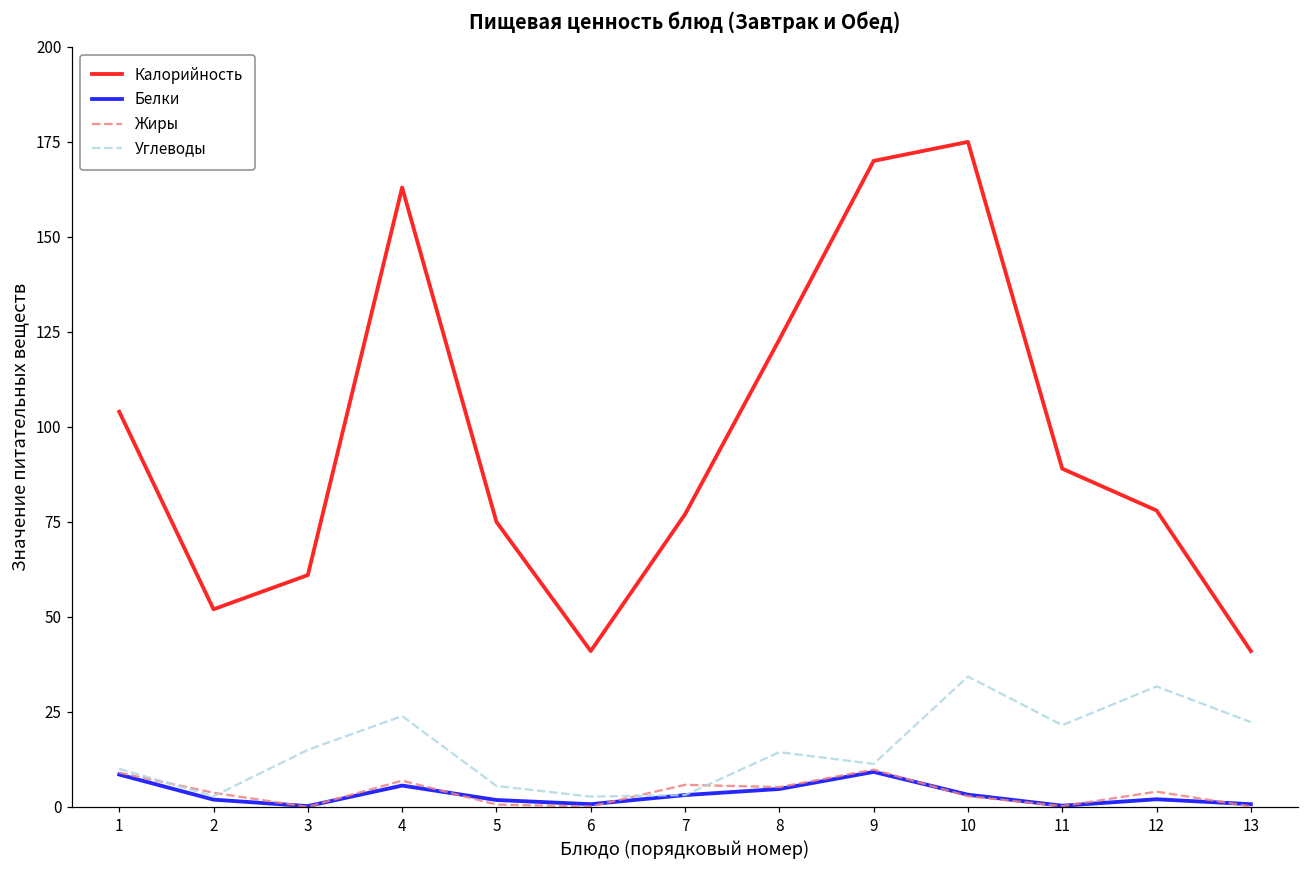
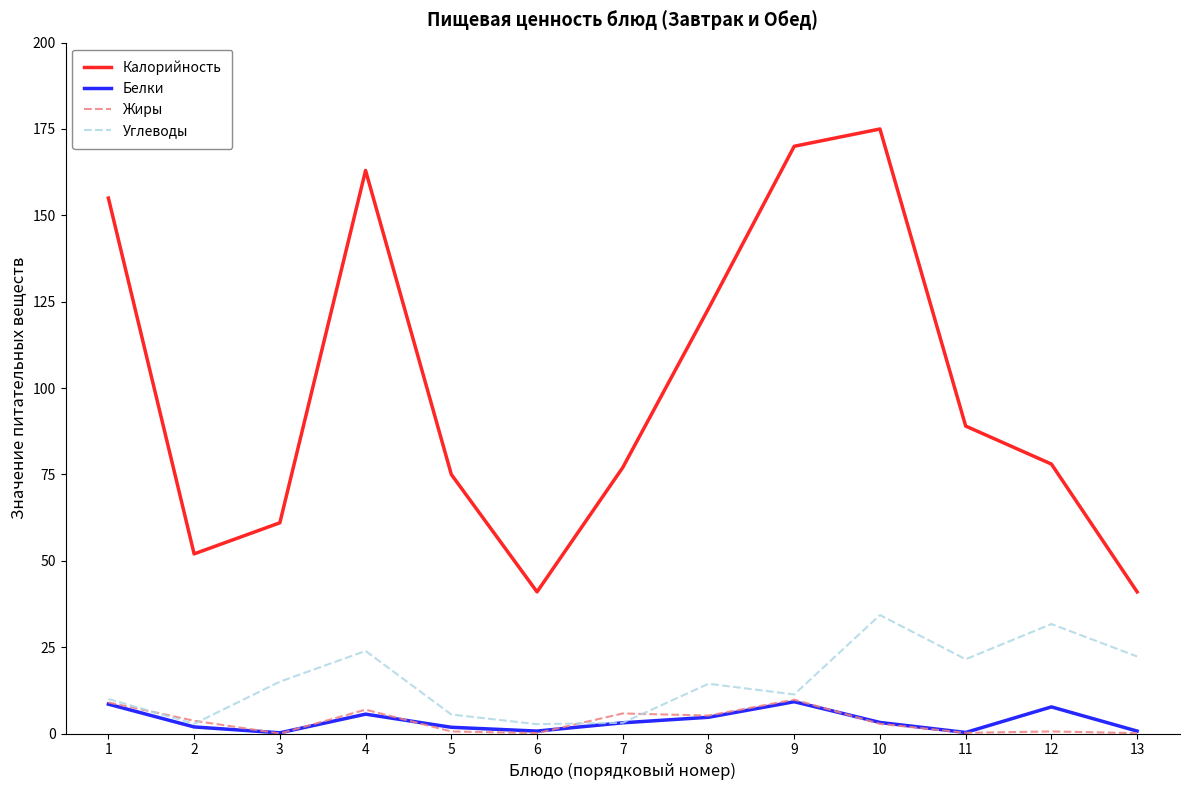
Калорийность, 1: 104 -> 155
Белки, 12: 2 -> 8
Жиры, 12: 4 -> 1
